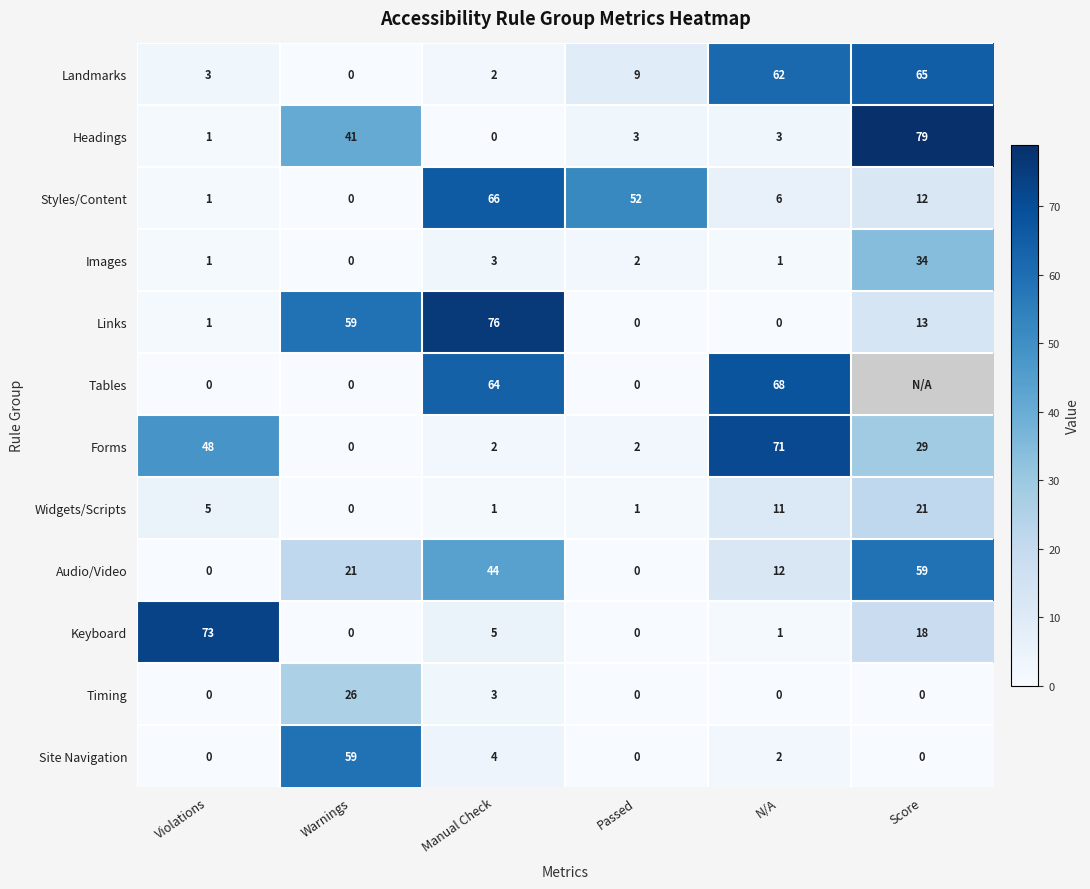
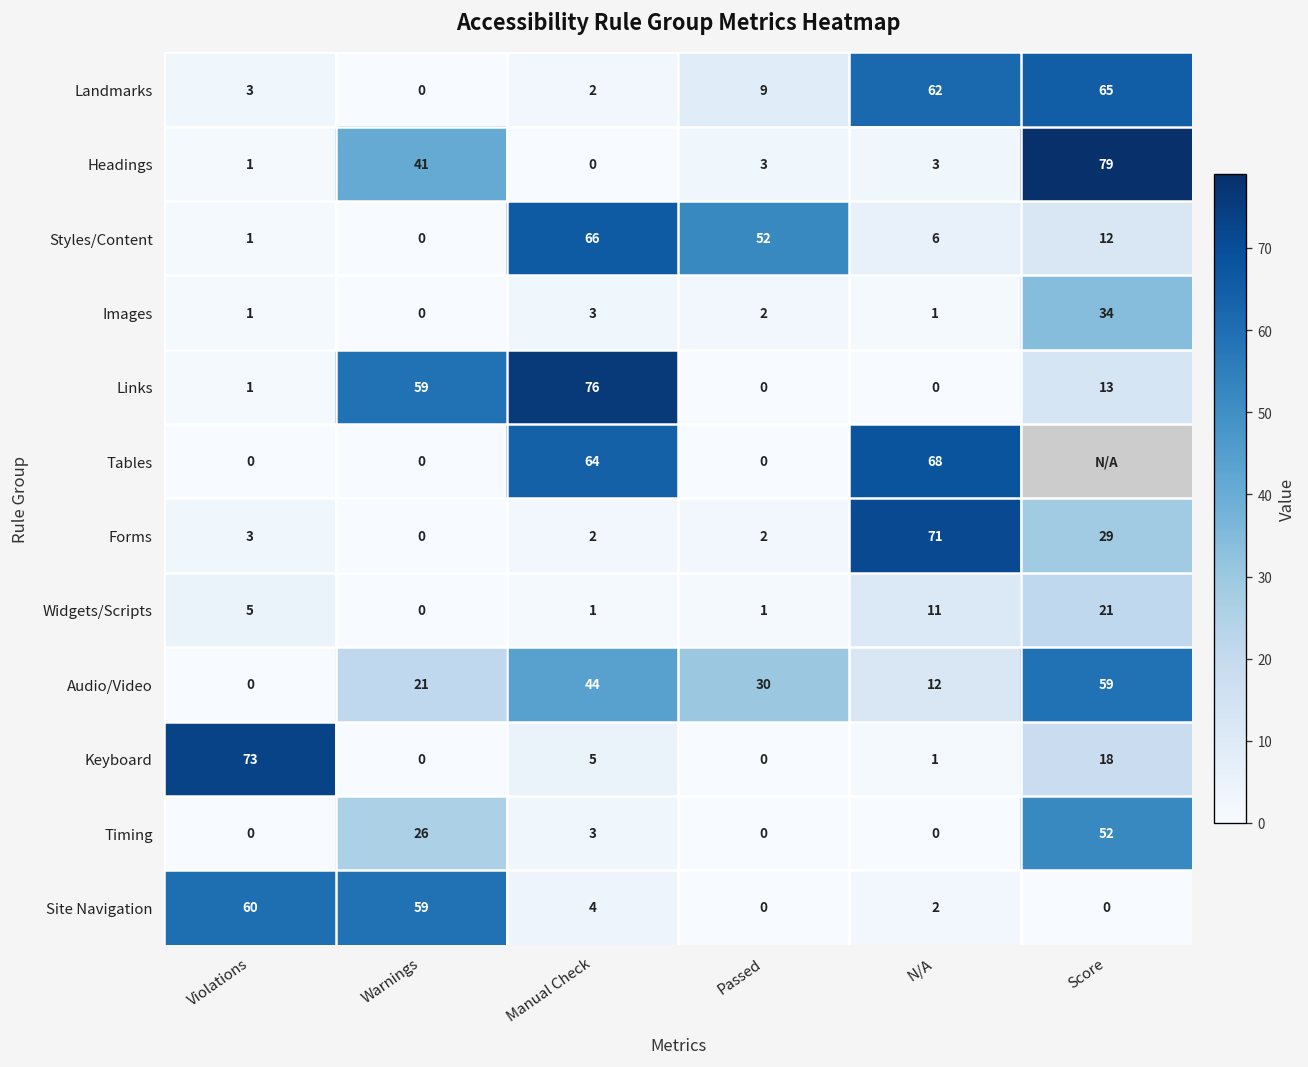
Forms, Violations: 48 -> 3
Audio/Video, Passed: 0 -> 30
Timing, Score: 0 -> 52
Site Navigation, Violations: 0 -> 60
